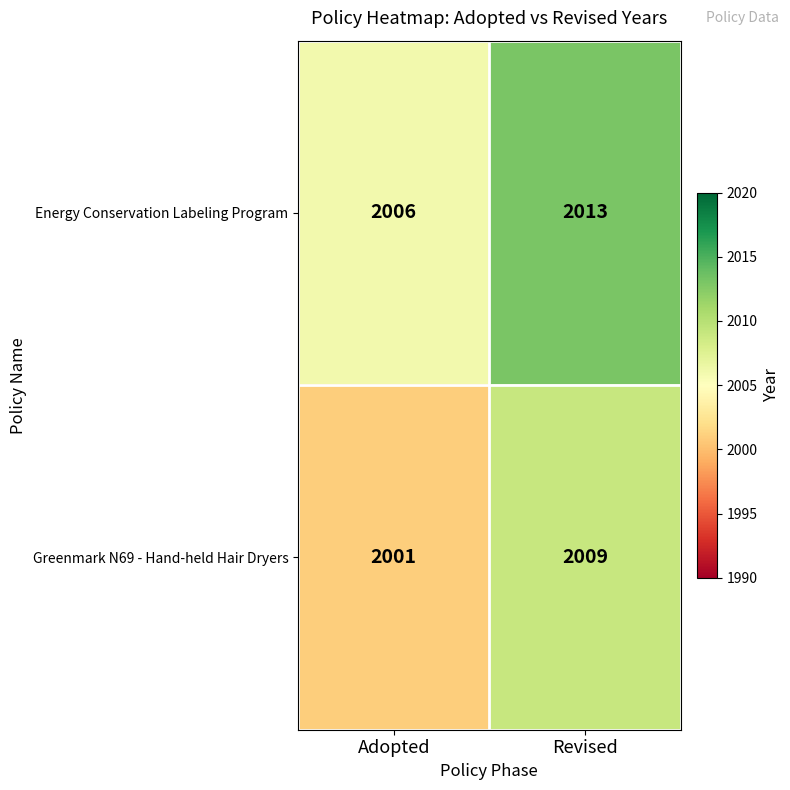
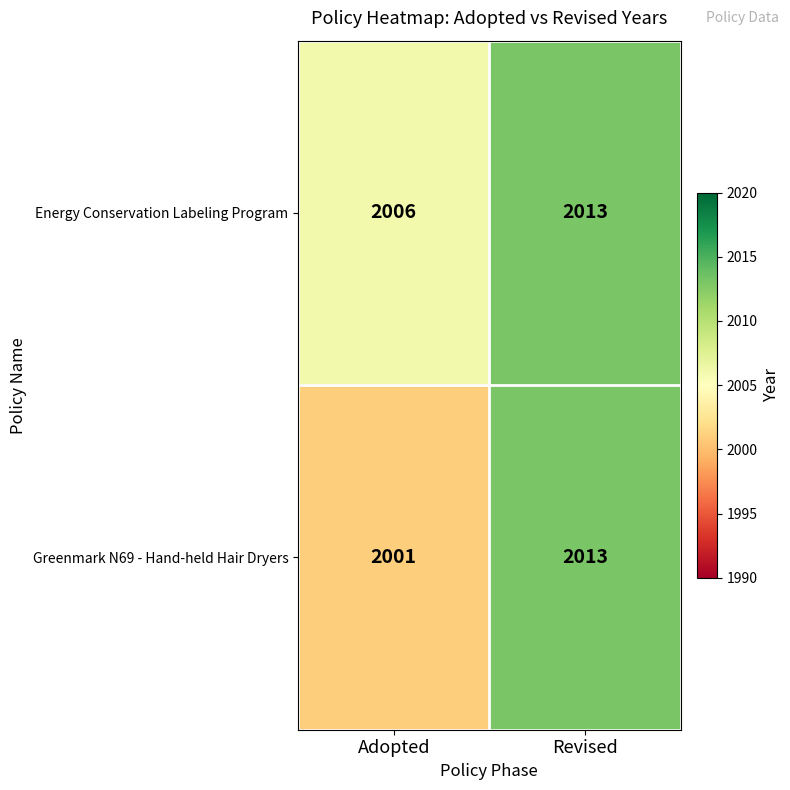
Greenmark N69 - Hand-held Hair Dryers, Revised: 2009 -> 2013
